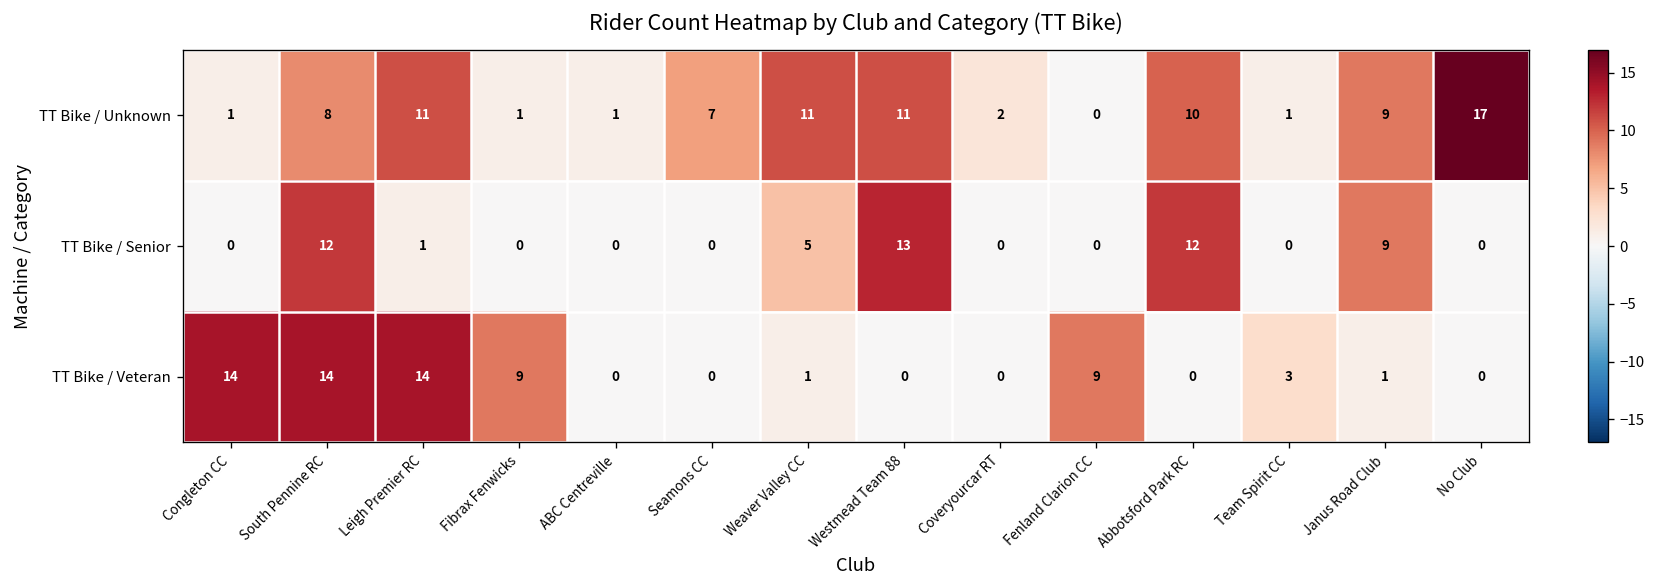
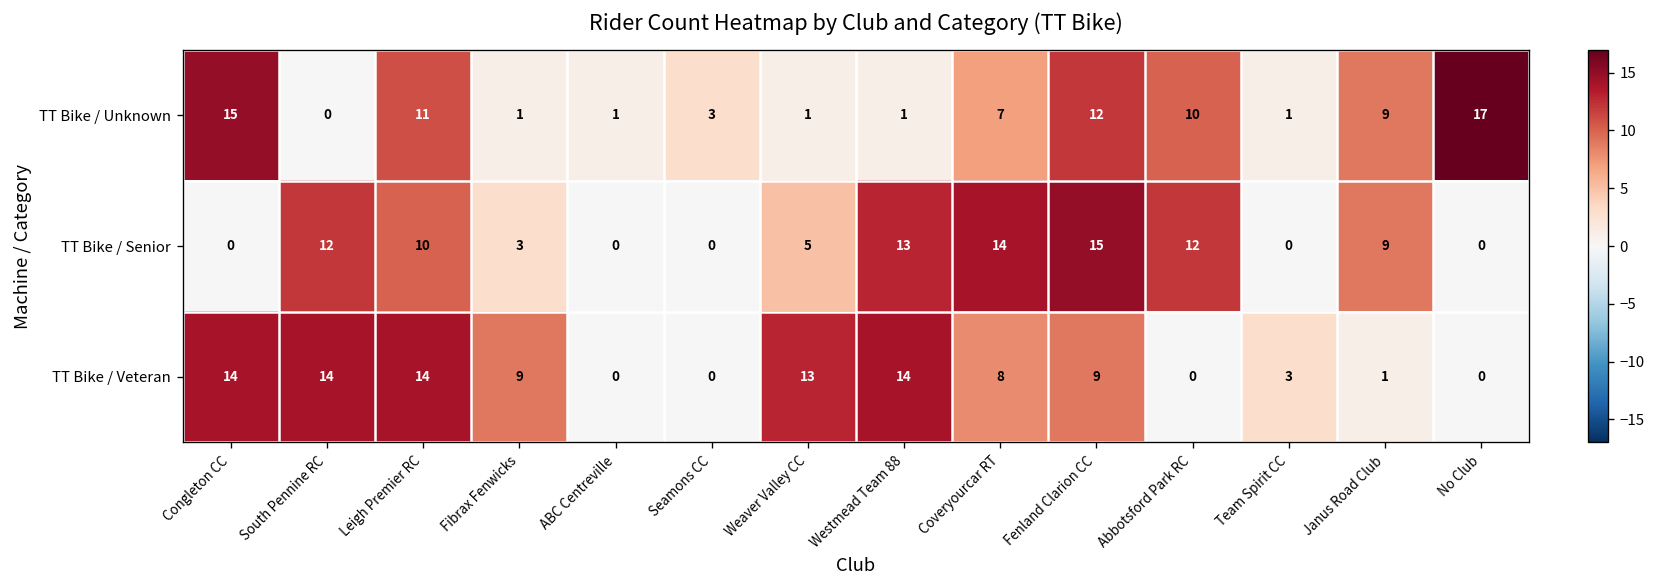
TT Bike / Unknown, Congleton CC: 1 -> 15
TT Bike / Unknown, South Pennine RC: 8 -> 0
TT Bike / Unknown, Seamons CC: 7 -> 3
TT Bike / Unknown, Weaver Valley CC: 11 -> 1
TT Bike / Unknown, Westmead Team 88: 11 -> 1
TT Bike / Unknown, Coveryourcar RT: 2 -> 7
TT Bike / Unknown, Fenland Clarion CC: 0 -> 12
TT Bike / Senior, Leigh Premier RC: 1 -> 10
TT Bike / Senior, Fibrax Fenwicks: 0 -> 3
TT Bike / Senior, Coveryourcar RT: 0 -> 14
TT Bike / Senior, Fenland Clarion CC: 0 -> 15
TT Bike / Veteran, Weaver Valley CC: 1 -> 13
TT Bike / Veteran, Westmead Team 88: 0 -> 14
TT Bike / Veteran, Coveryourcar RT: 0 -> 8
